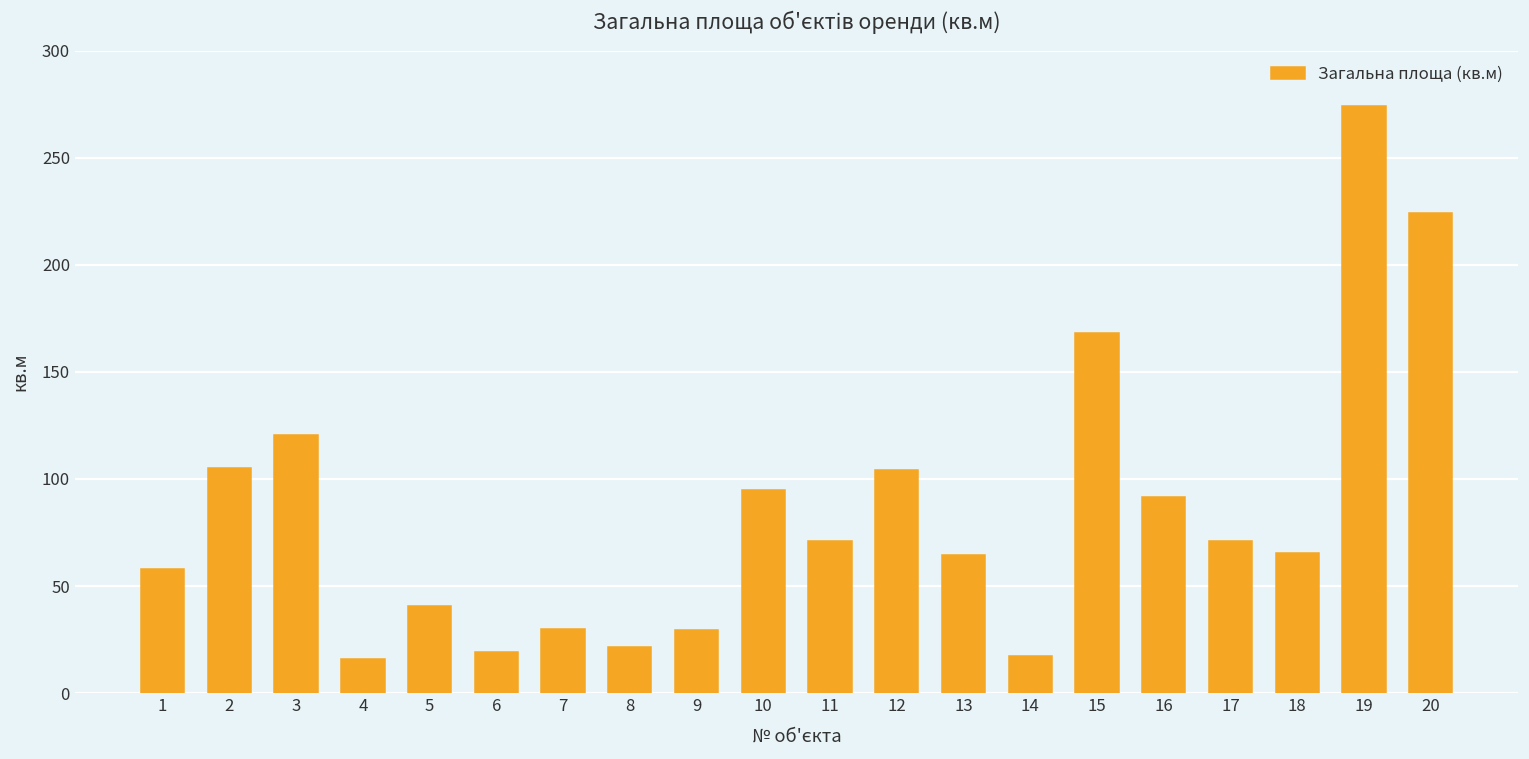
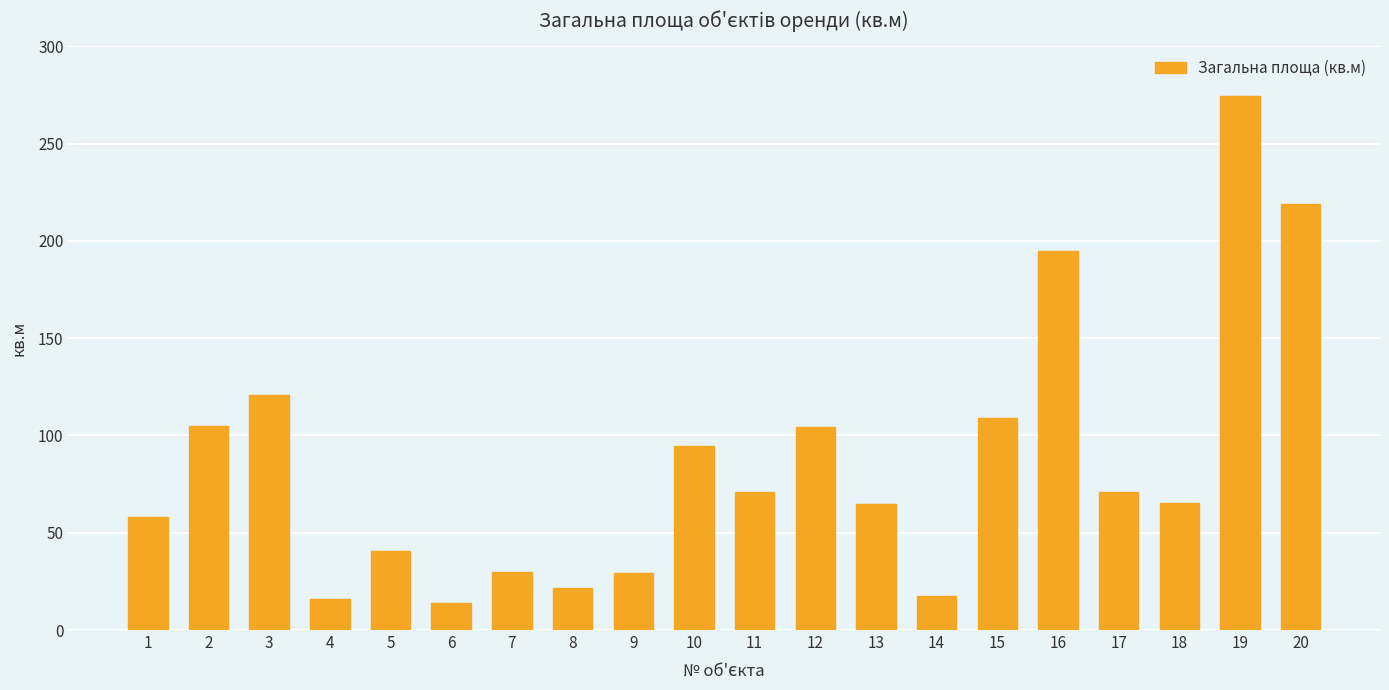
6: 19 -> 14
15: 168 -> 109
16: 92 -> 195
20: 224 -> 219
